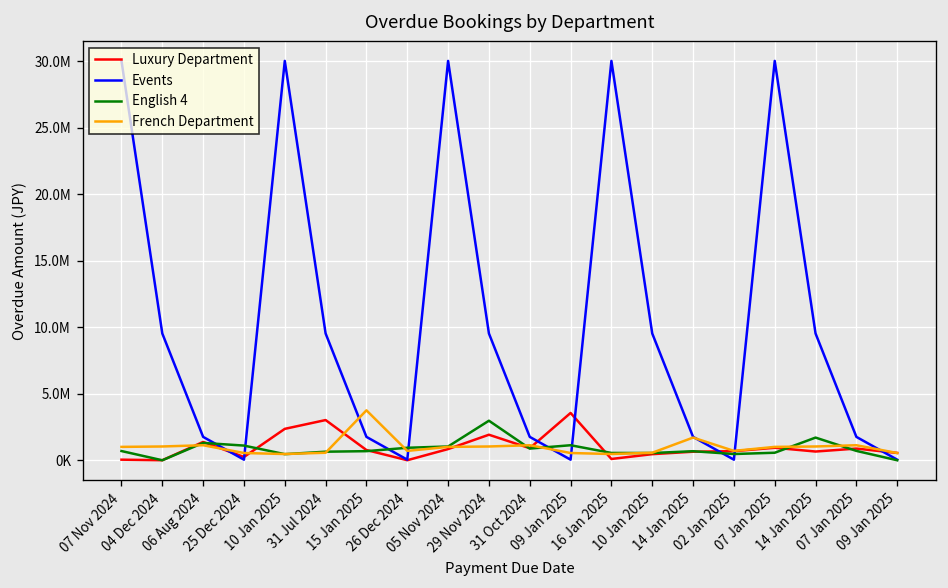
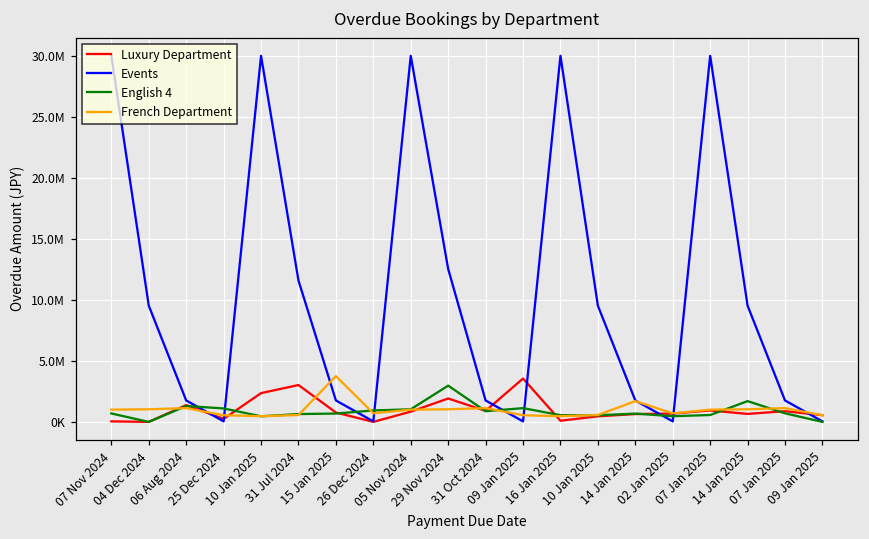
Events, 31 Jul 2024: 9500000 -> 11600000
Events, 29 Nov 2024: 9500000 -> 12500000
